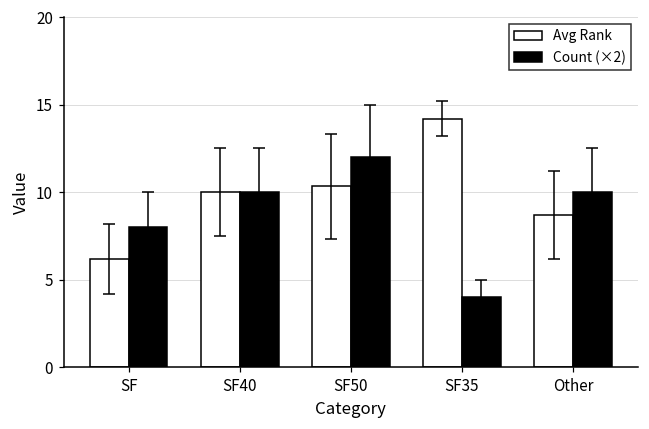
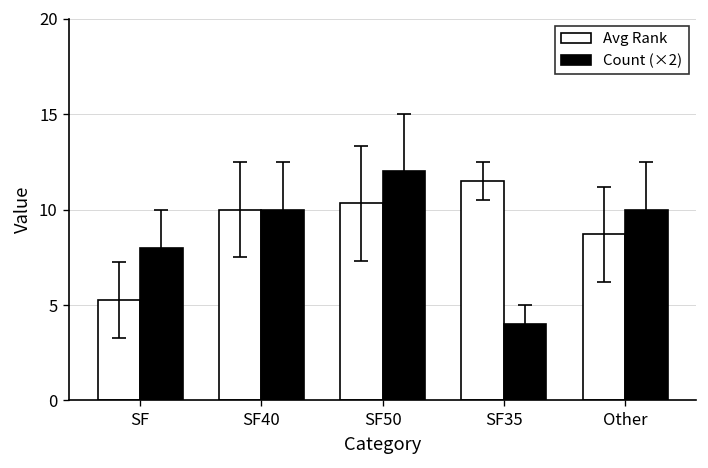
Avg Rank, SF: 6.2 -> 5.3
Avg Rank, SF35: 14.2 -> 11.5
